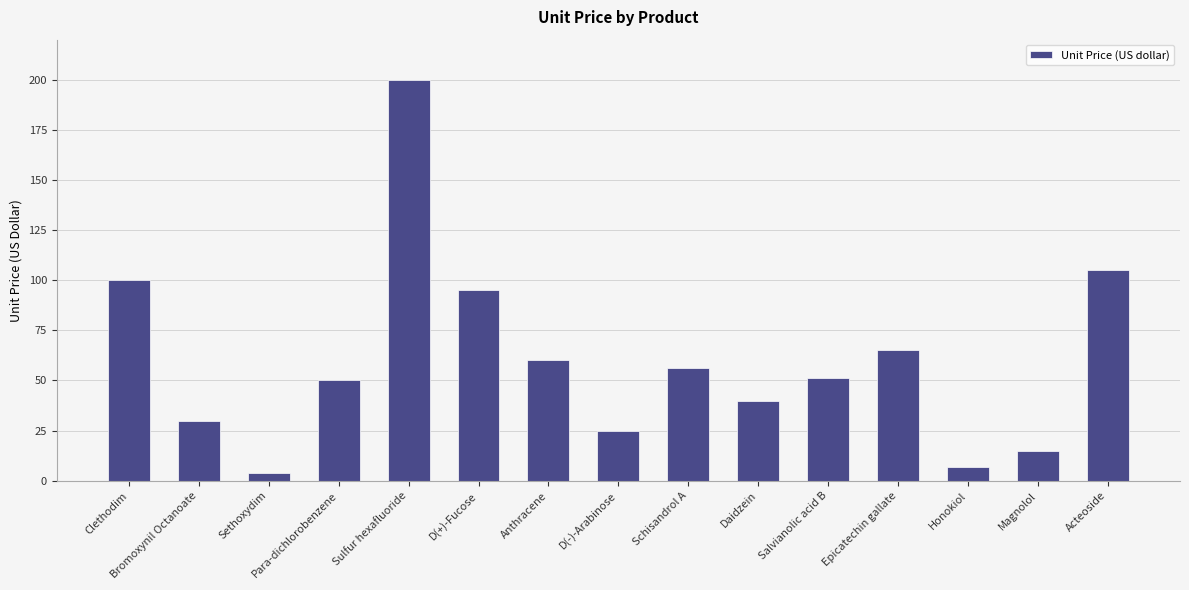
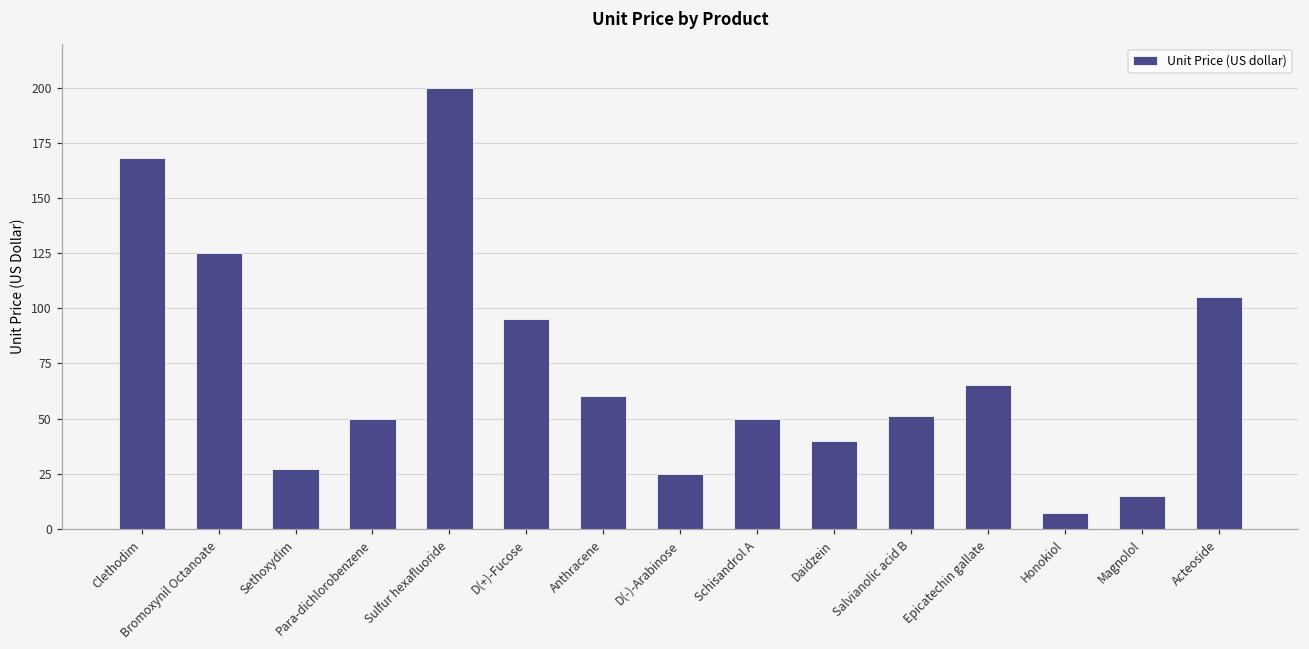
Clethodim: 100 -> 168
Bromoxynil Octanoate: 30 -> 125
Sethoxydim: 4 -> 27
Schisandrol A: 56 -> 50
